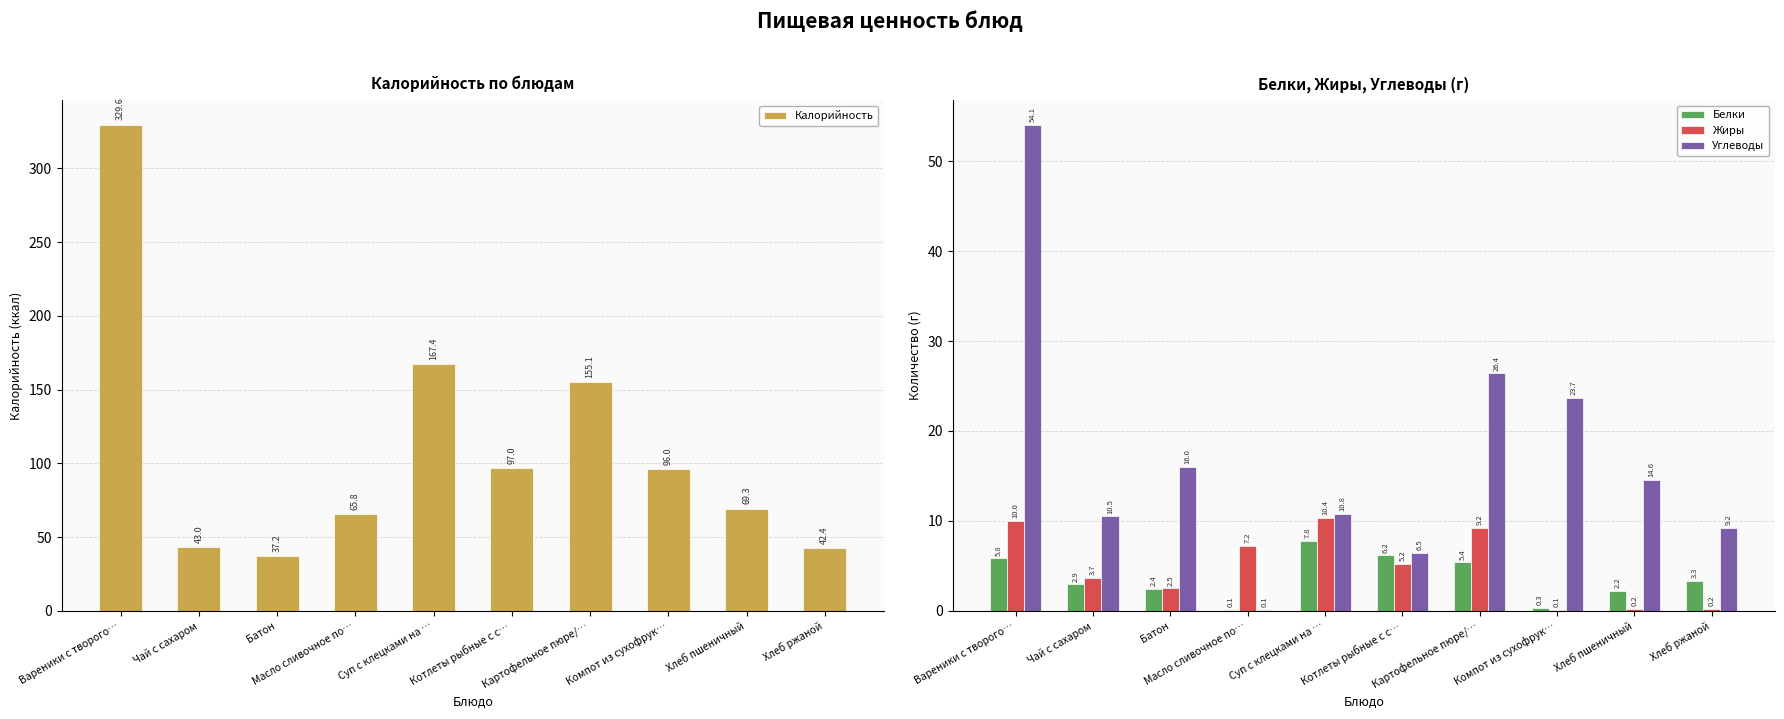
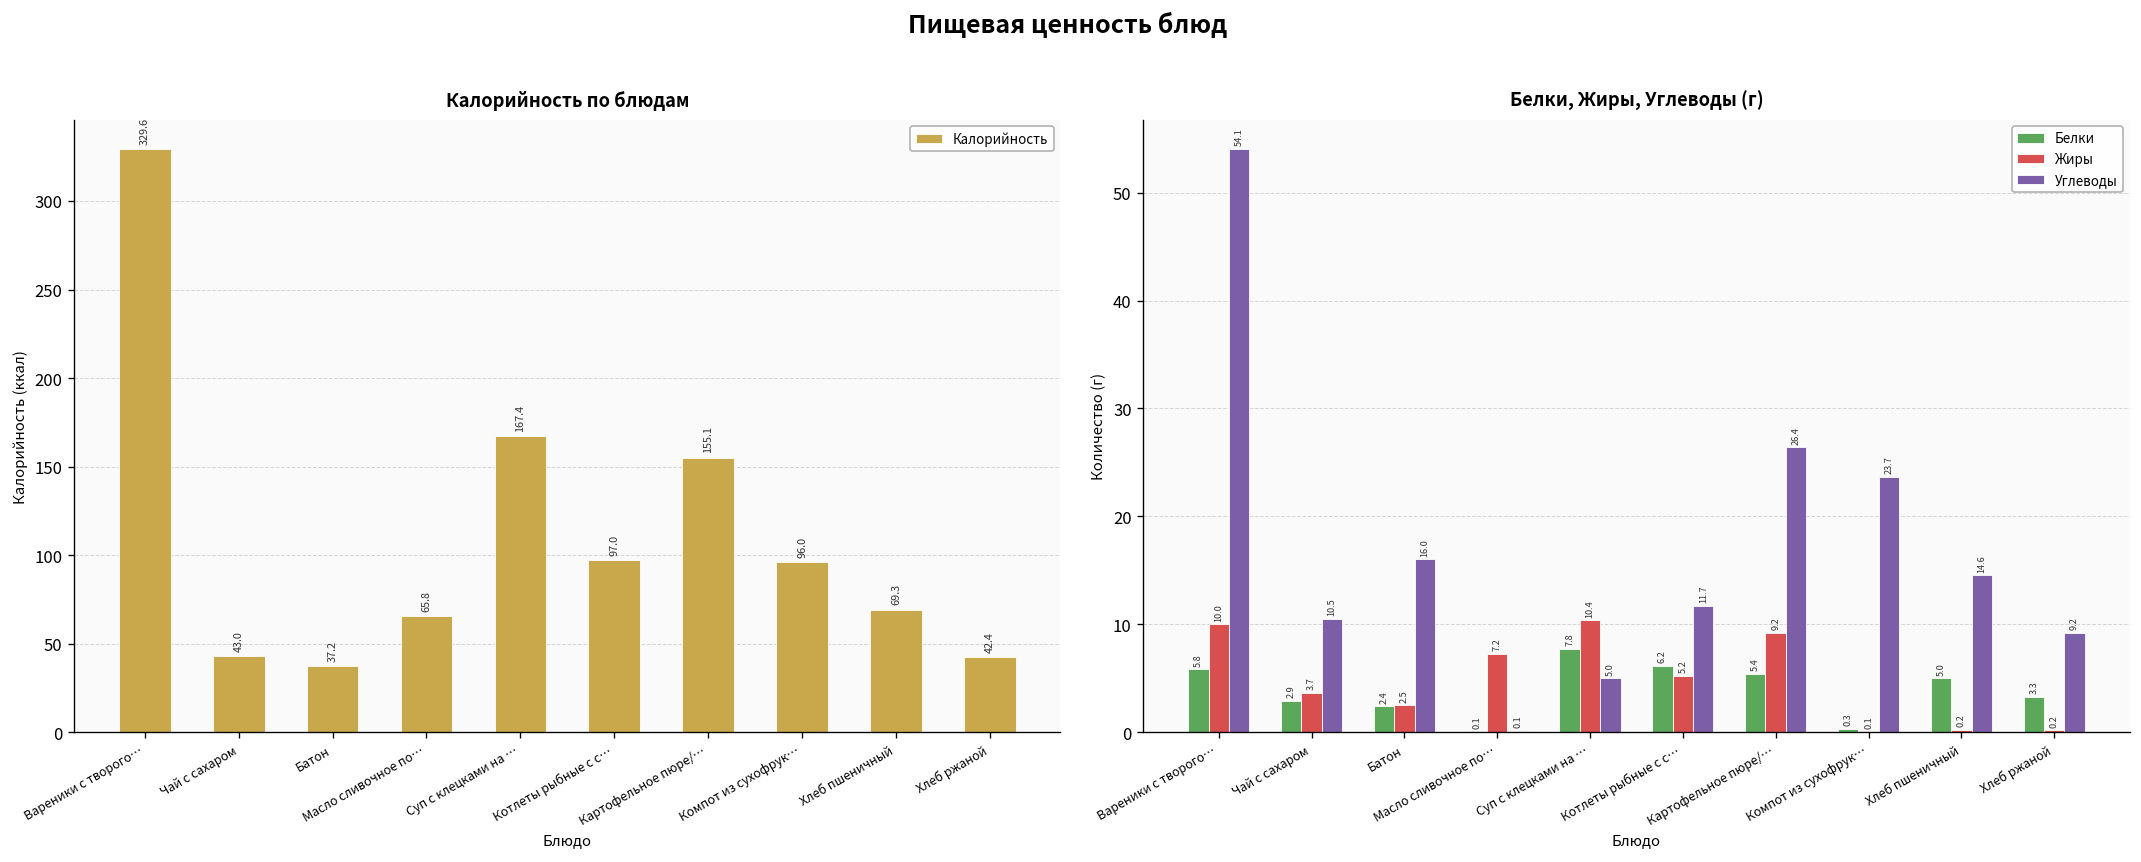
Белки, Жиры, Углеводы (г), Углеводы, Суп с клецками на …: 10.8 -> 5.0
Белки, Жиры, Углеводы (г), Углеводы, Котлеты рыбные с с…: 6.5 -> 11.7
Белки, Жиры, Углеводы (г), Белки, Хлеб пшеничный: 2.2 -> 5.0
